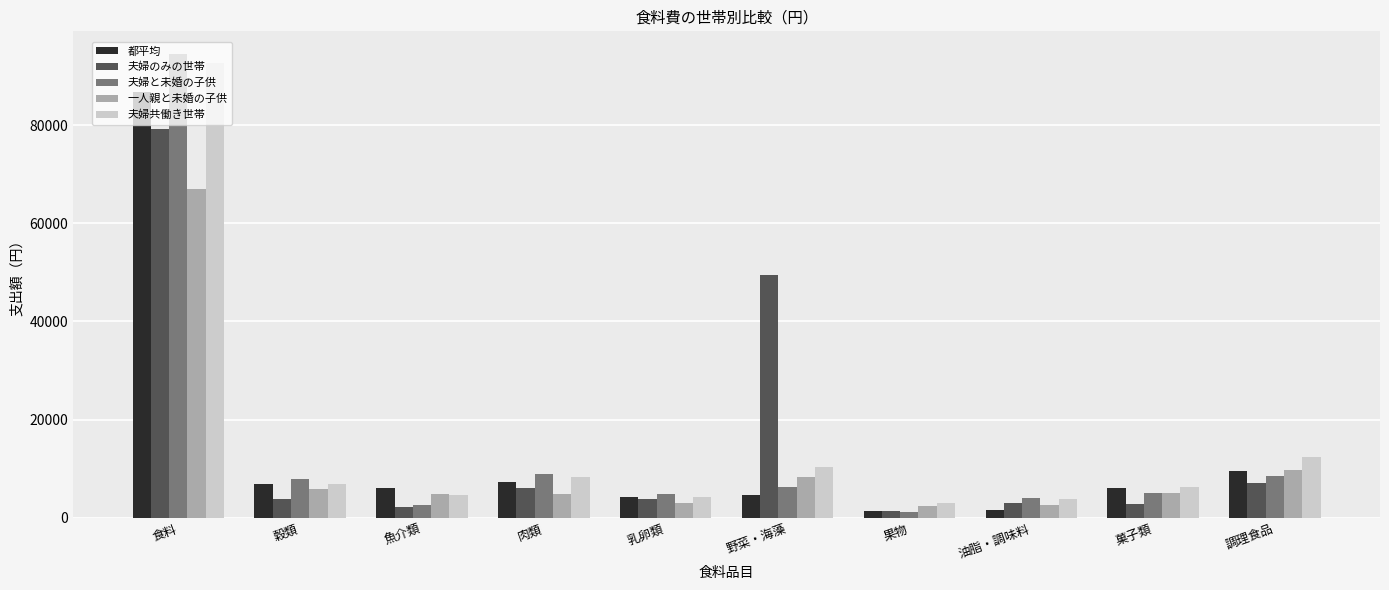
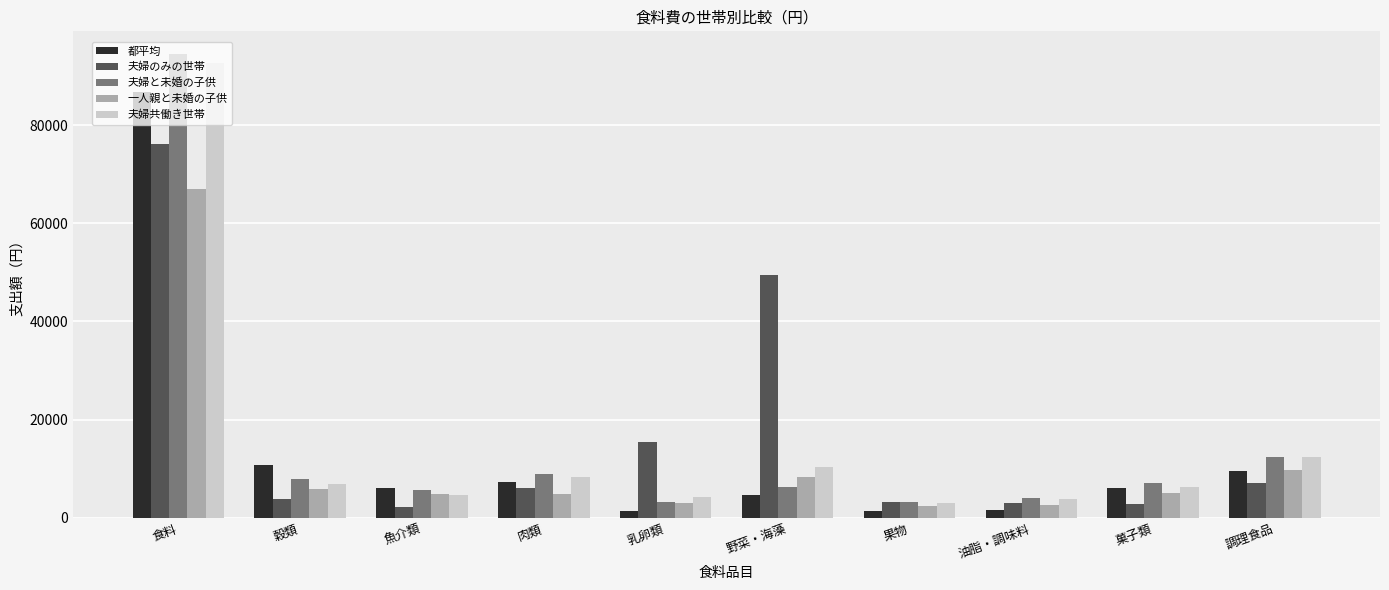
夫婦のみの世帯, 食料: 79000 -> 76000
都平均, 穀類: 7000 -> 11000
夫婦と未婚の子供, 魚介類: 3000 -> 6000
都平均, 乳卵類: 4000 -> 1000
夫婦のみの世帯, 乳卵類: 4000 -> 15000
夫婦と未婚の子供, 乳卵類: 5000 -> 3000
夫婦のみの世帯, 果物: 1000 -> 3000
夫婦と未婚の子供, 果物: 1000 -> 3000
夫婦と未婚の子供, 菓子類: 5000 -> 7000
夫婦と未婚の子供, 調理食品: 8000 -> 12000
